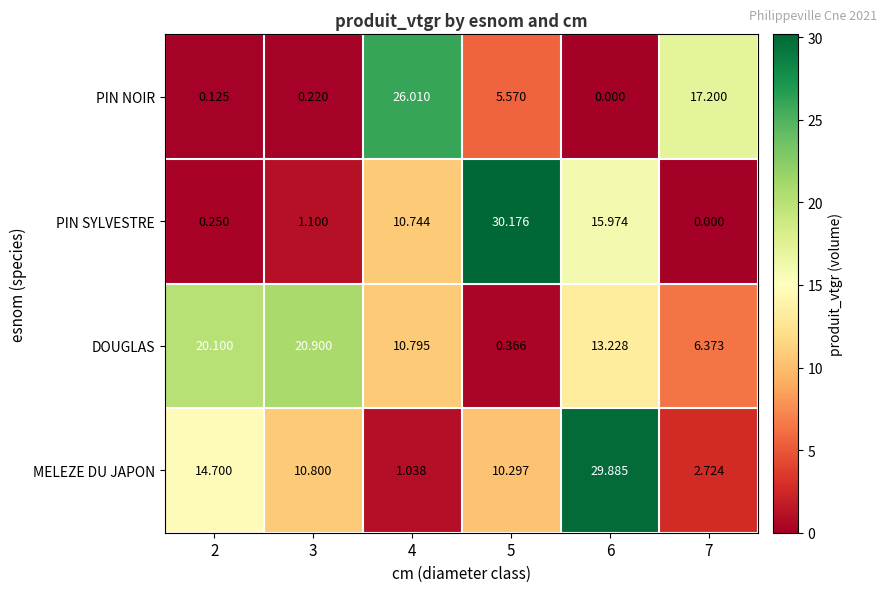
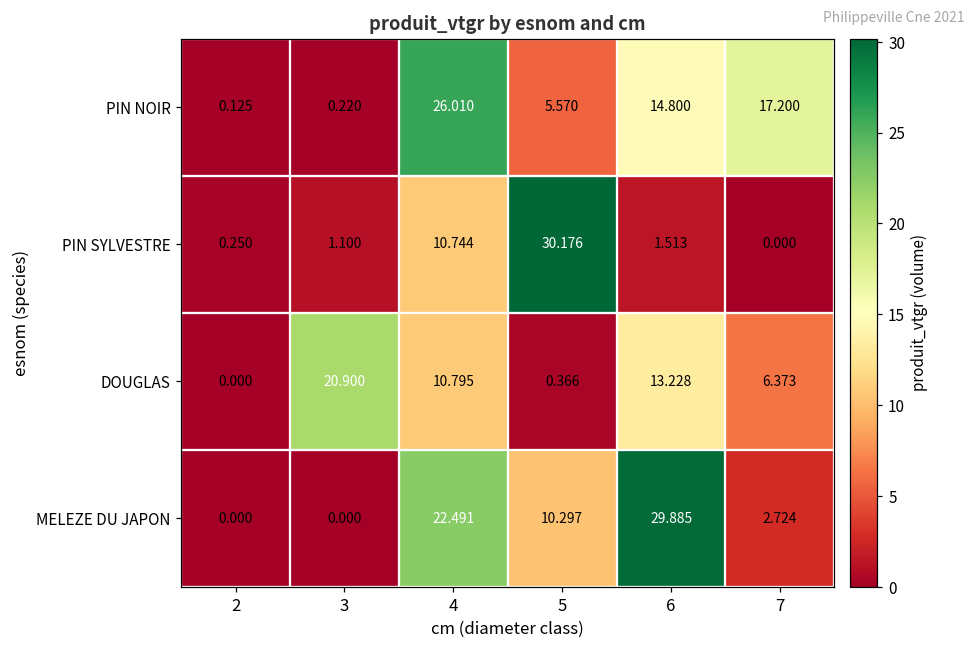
PIN NOIR, 6: 0.000 -> 14.800
PIN SYLVESTRE, 6: 15.974 -> 1.513
DOUGLAS, 2: 20.100 -> 0.000
MELEZE DU JAPON, 2: 14.700 -> 0.000
MELEZE DU JAPON, 3: 10.800 -> 0.000
MELEZE DU JAPON, 4: 1.038 -> 22.491
